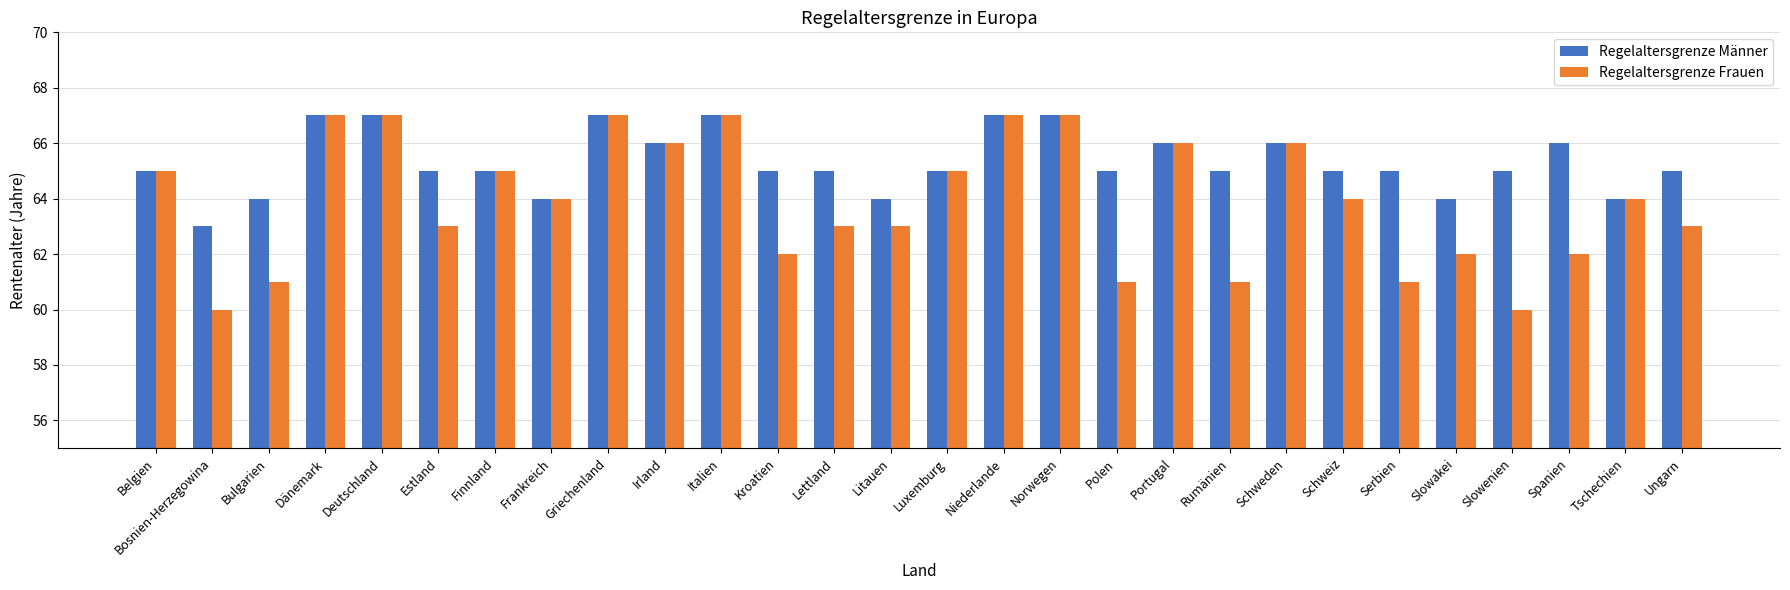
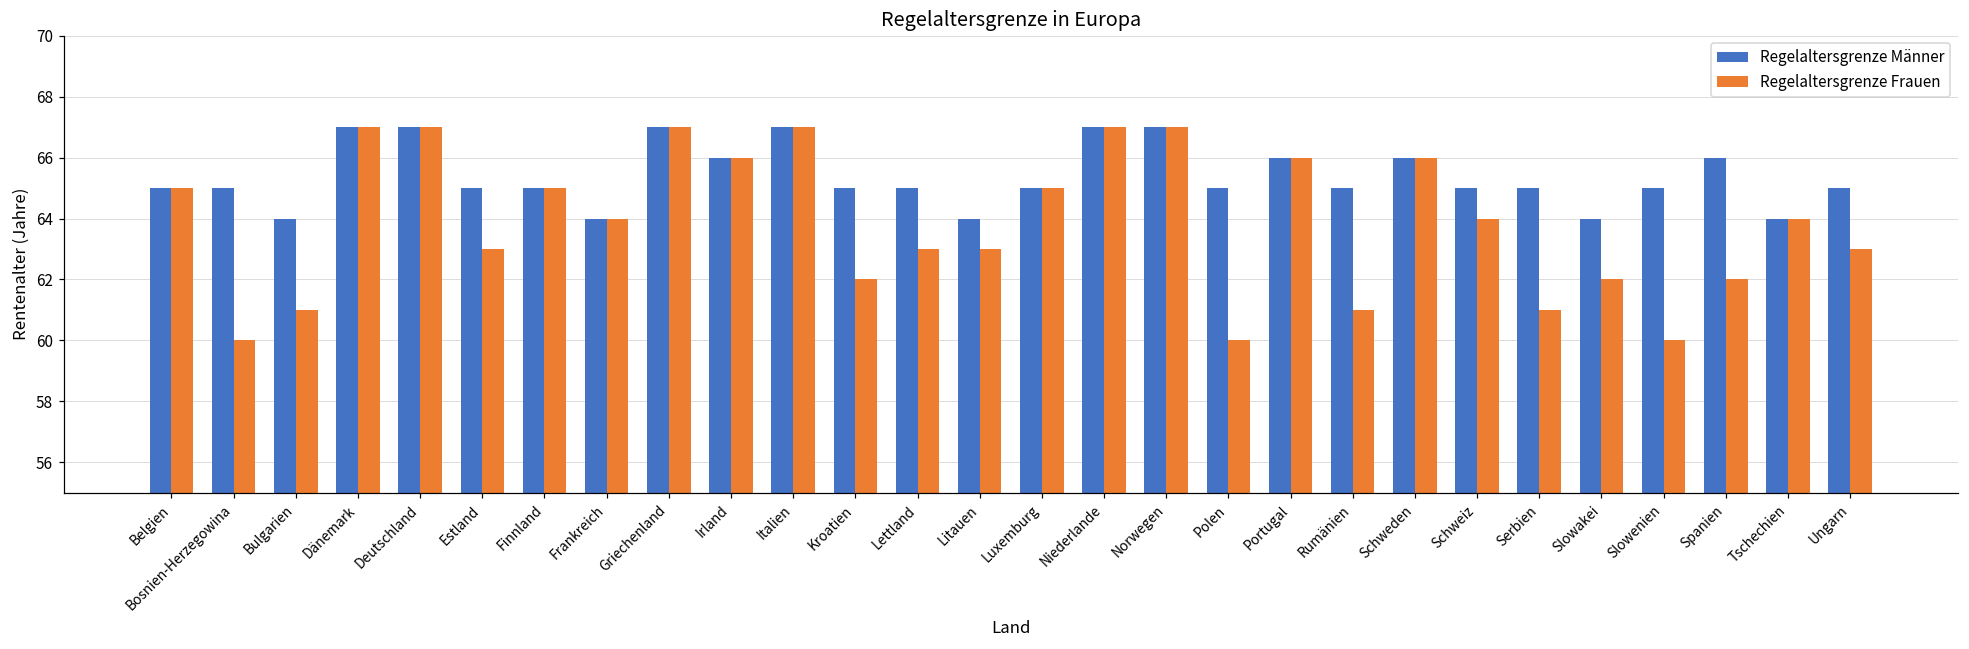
Regelaltersgrenze Männer, Bosnien-Herzegowina: 63 -> 65
Regelaltersgrenze Frauen, Polen: 61 -> 60
